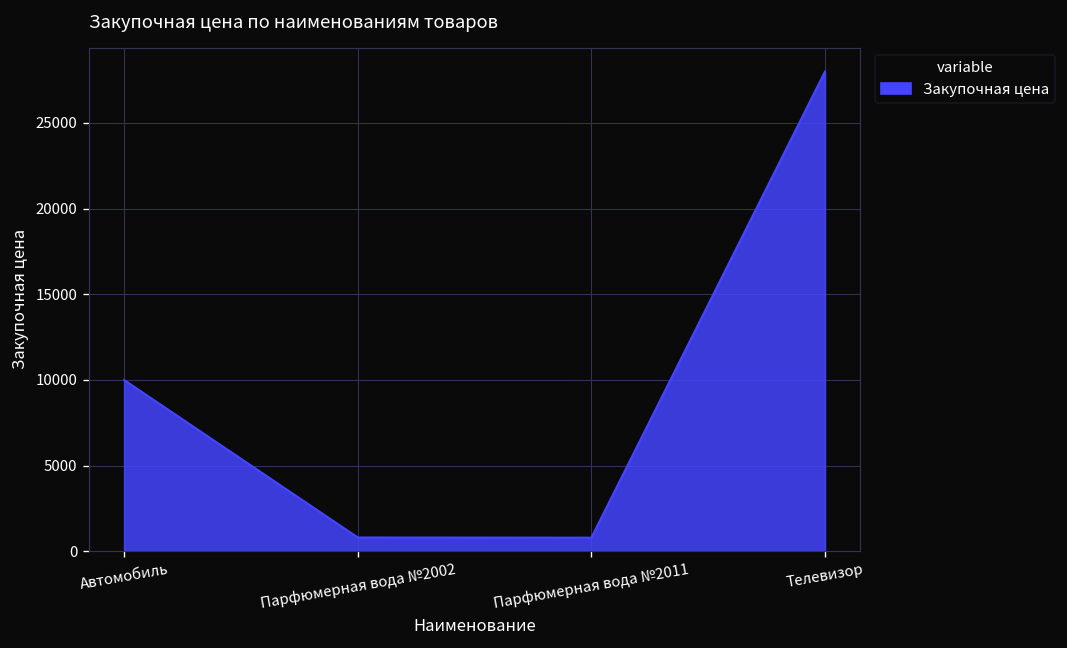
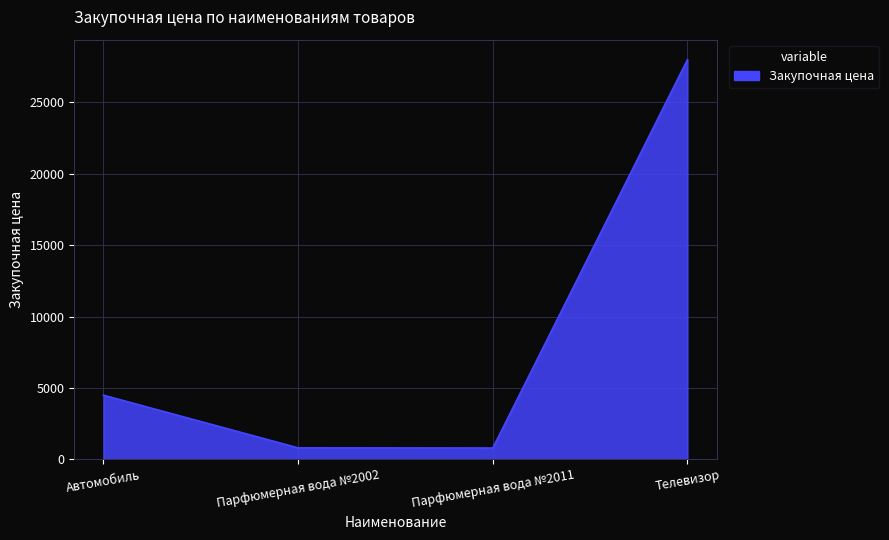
Автомобиль: 10000 -> 4500
